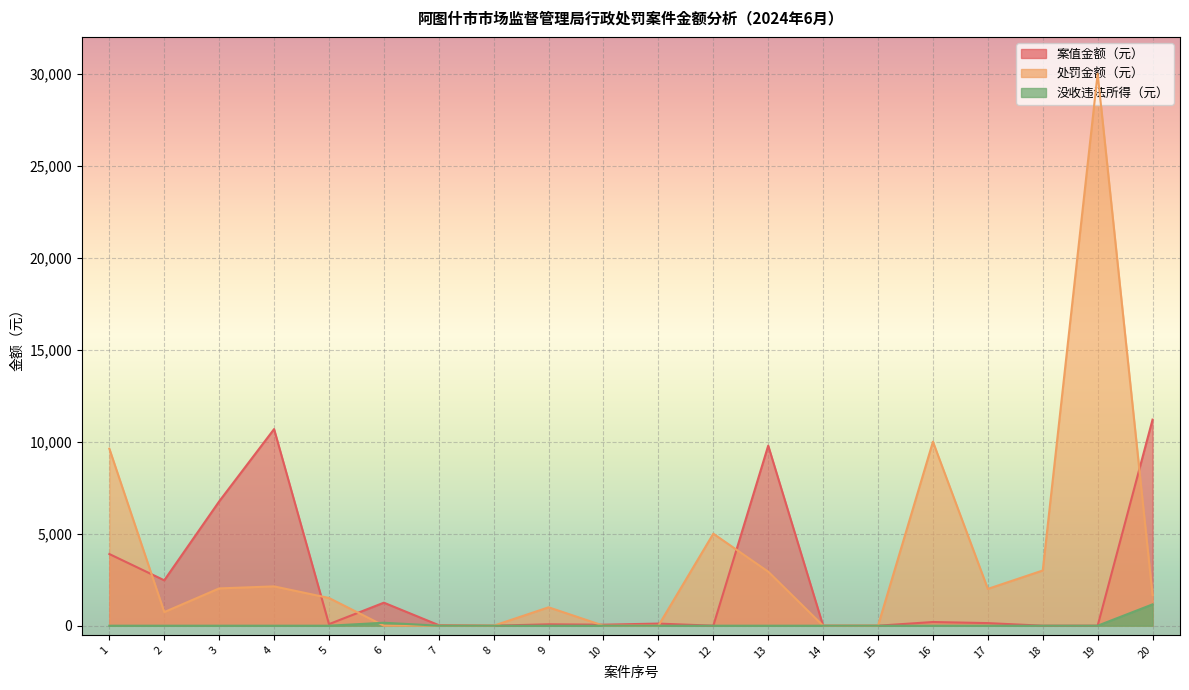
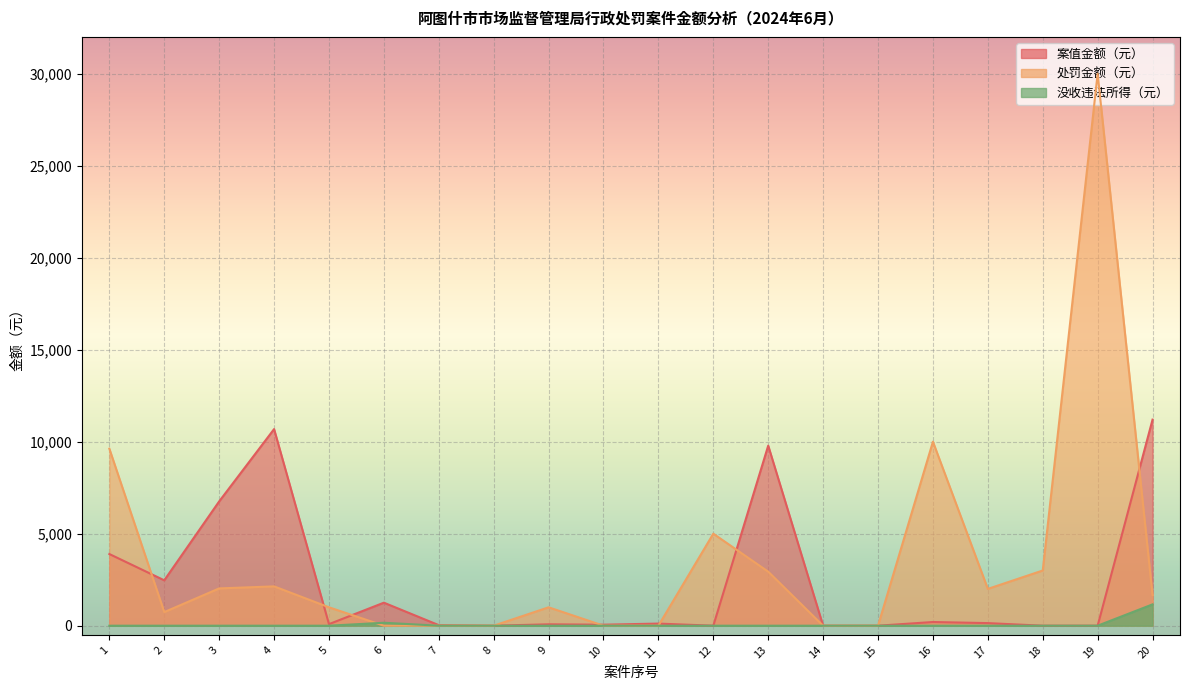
处罚金额（元）, 5: 1,500 -> 1,000
